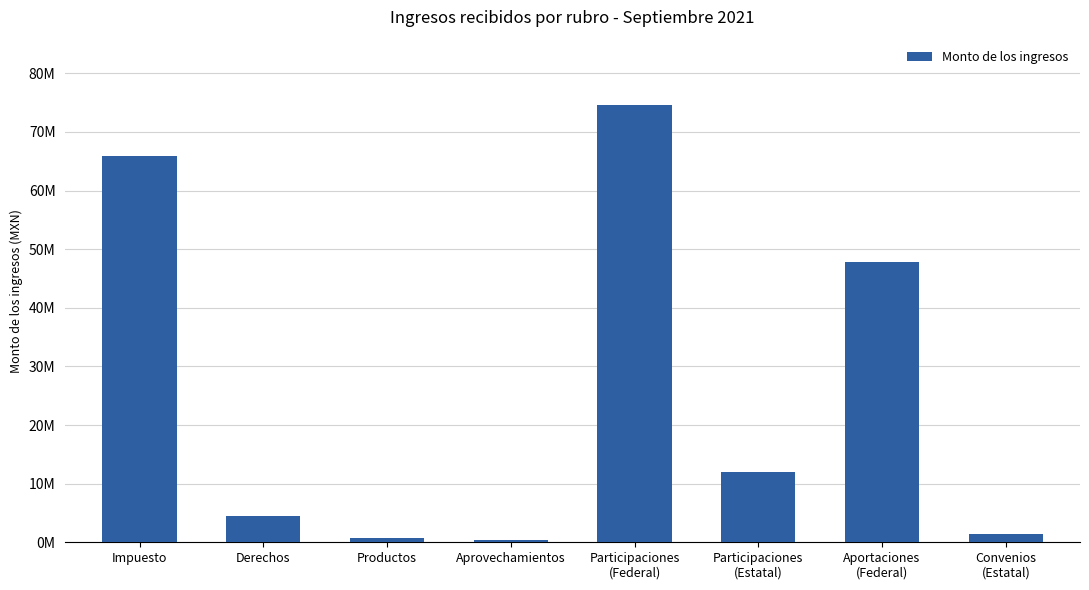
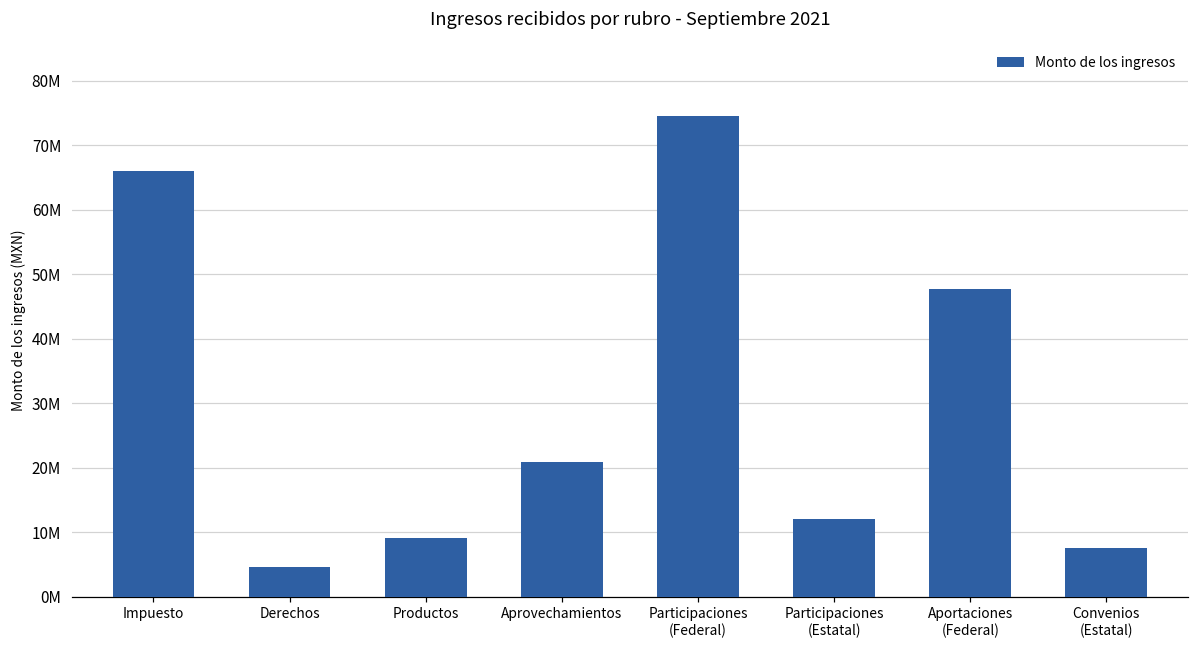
Productos: 1000000 -> 9000000
Aprovechamientos: 0 -> 21000000
Convenios (Estatal): 1000000 -> 8000000
